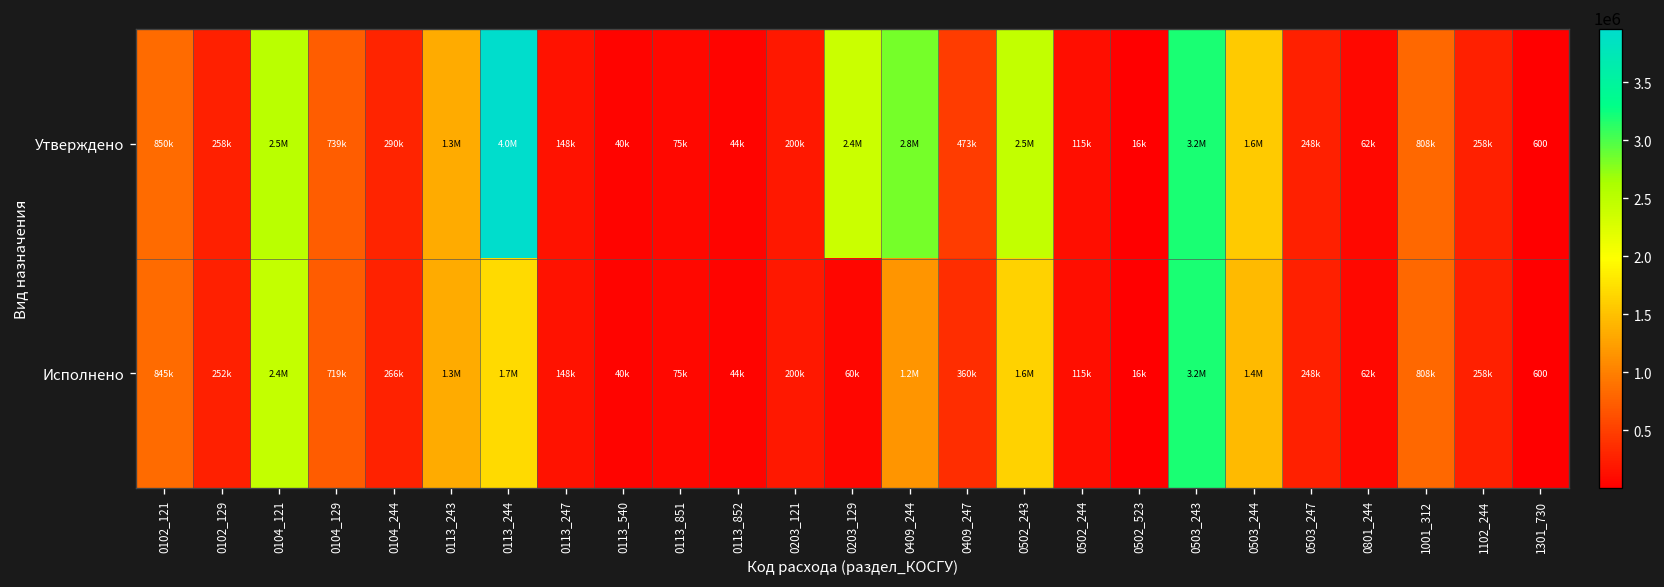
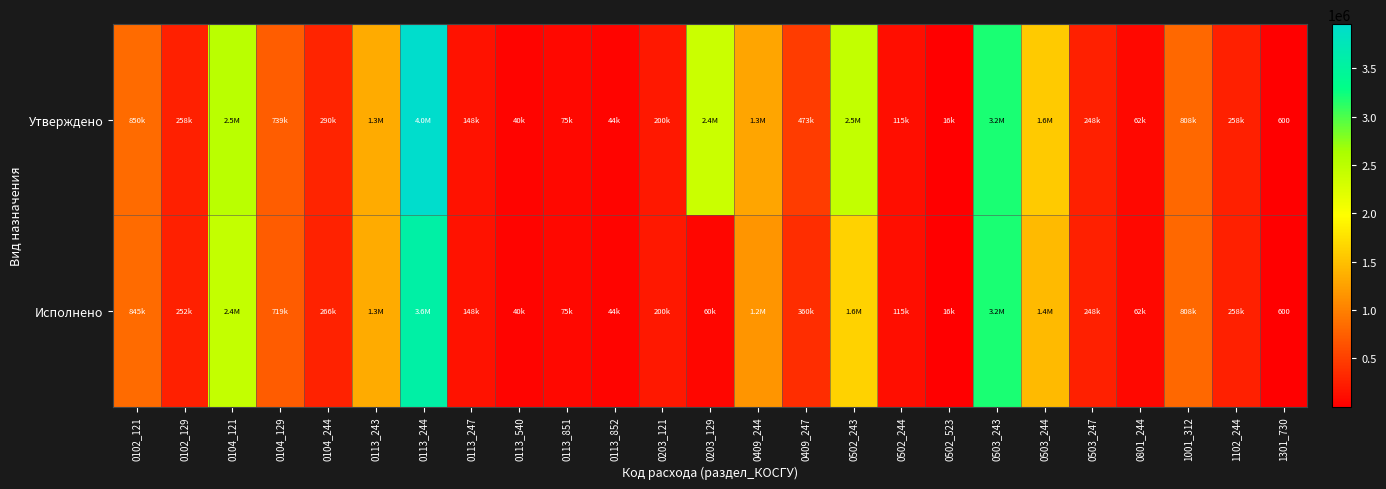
Утверждено, 0409_244: 2.8M -> 1.3M
Исполнено, 0113_244: 1.7M -> 3.6M
